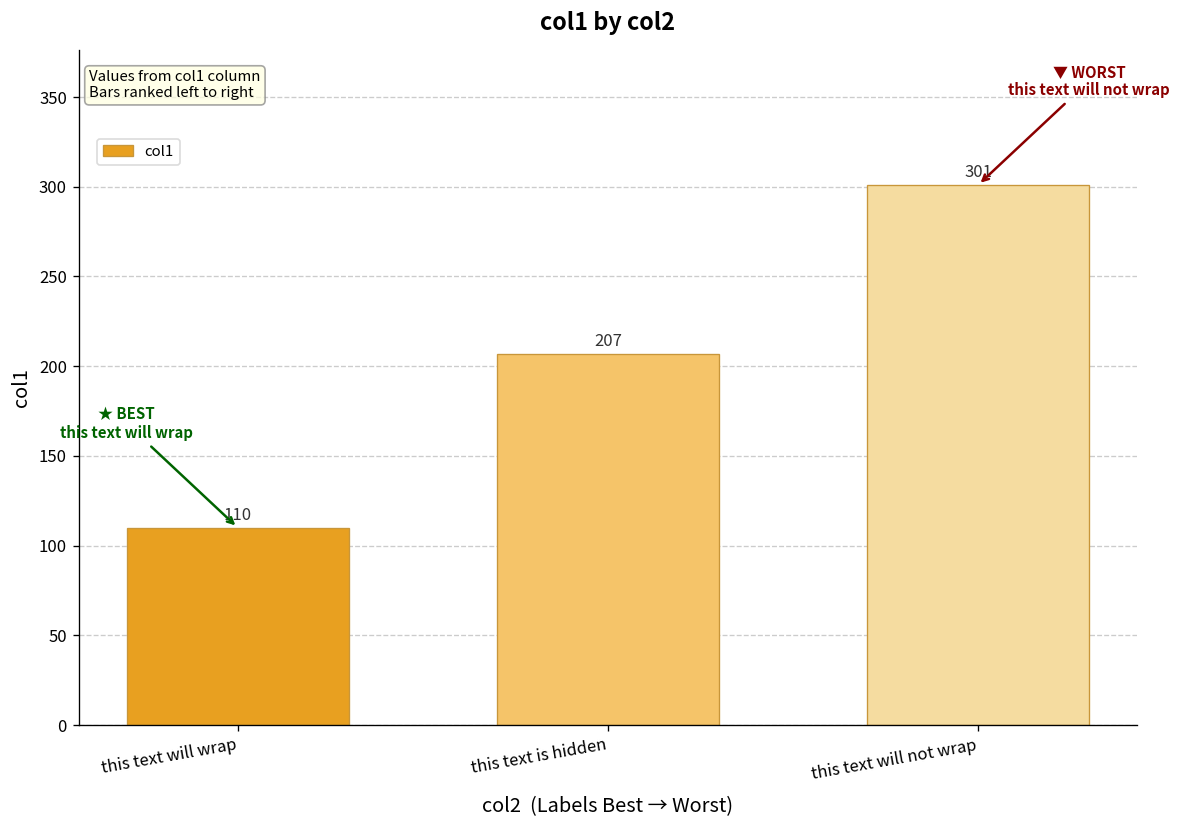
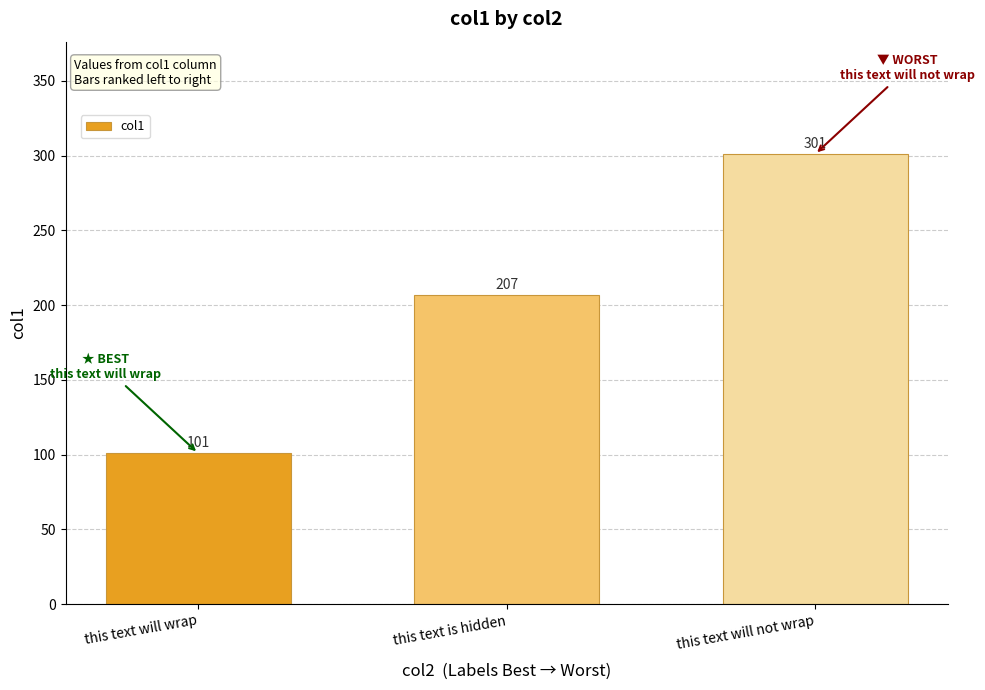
this text will wrap: 110 -> 101
